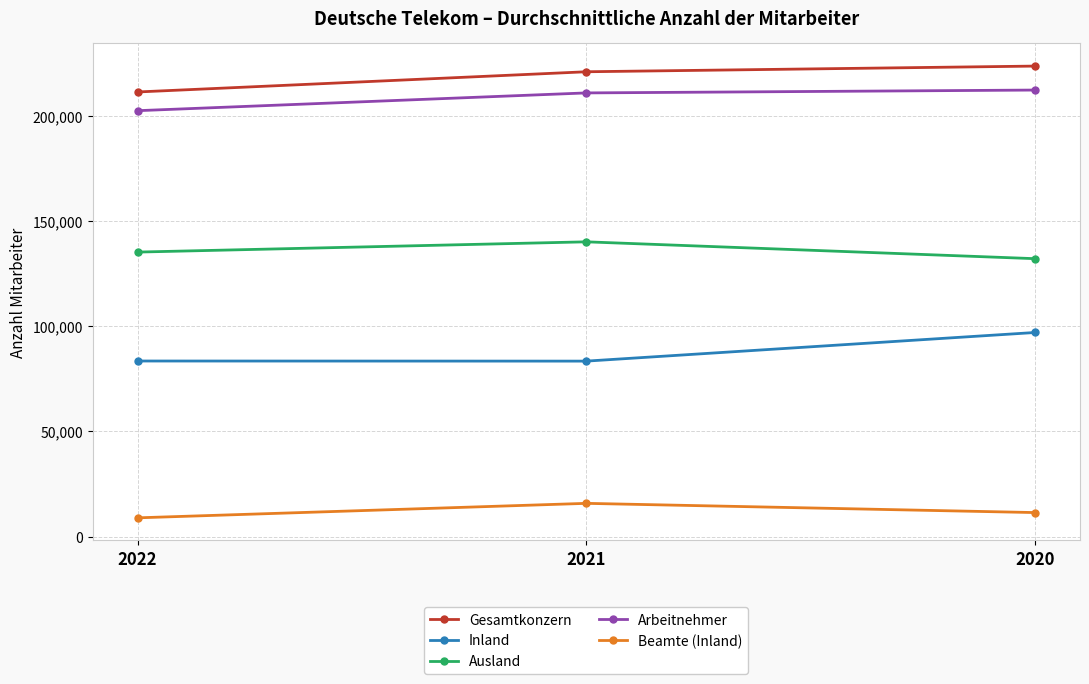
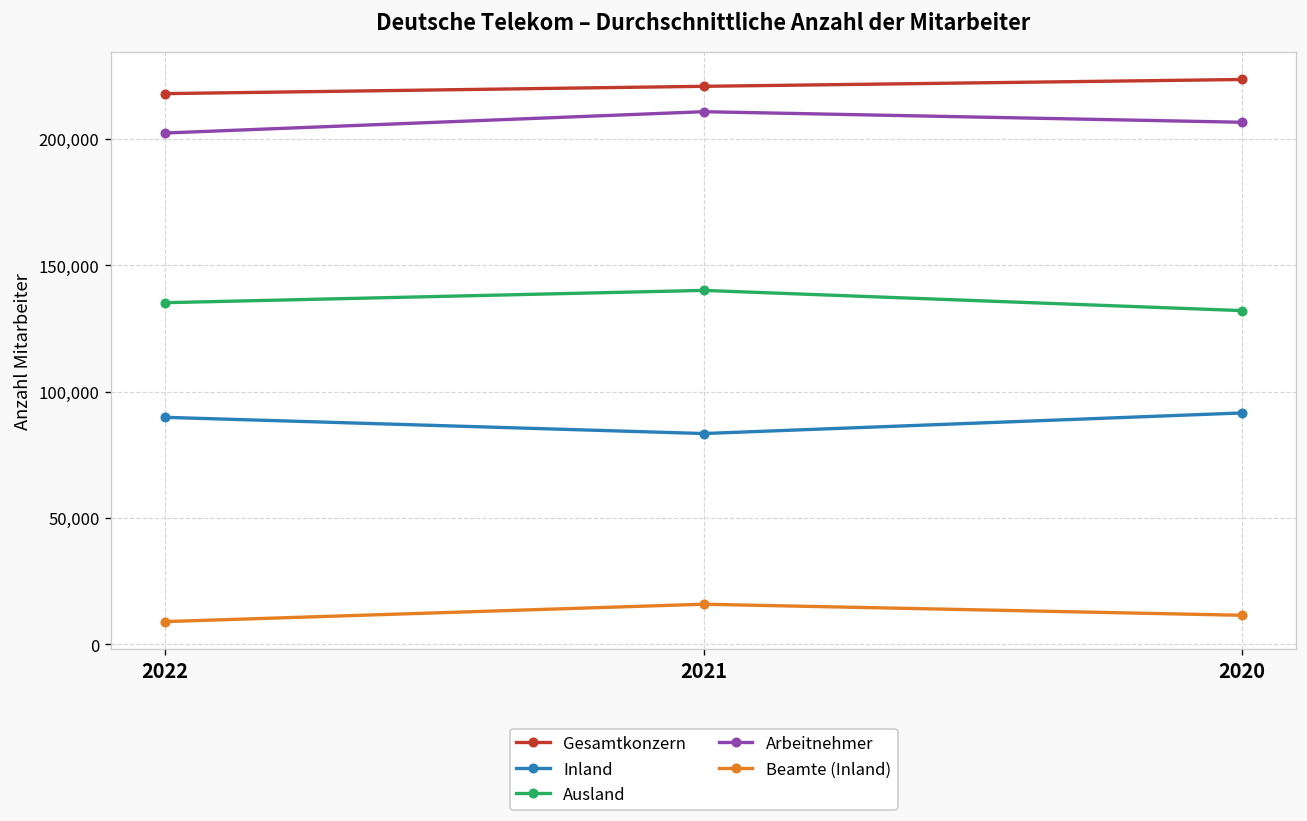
Gesamtkonzern, 2022: 211,000 -> 218,000
Inland, 2022: 83,000 -> 90,000
Inland, 2020: 97,000 -> 92,000
Arbeitnehmer, 2020: 212,000 -> 207,000
